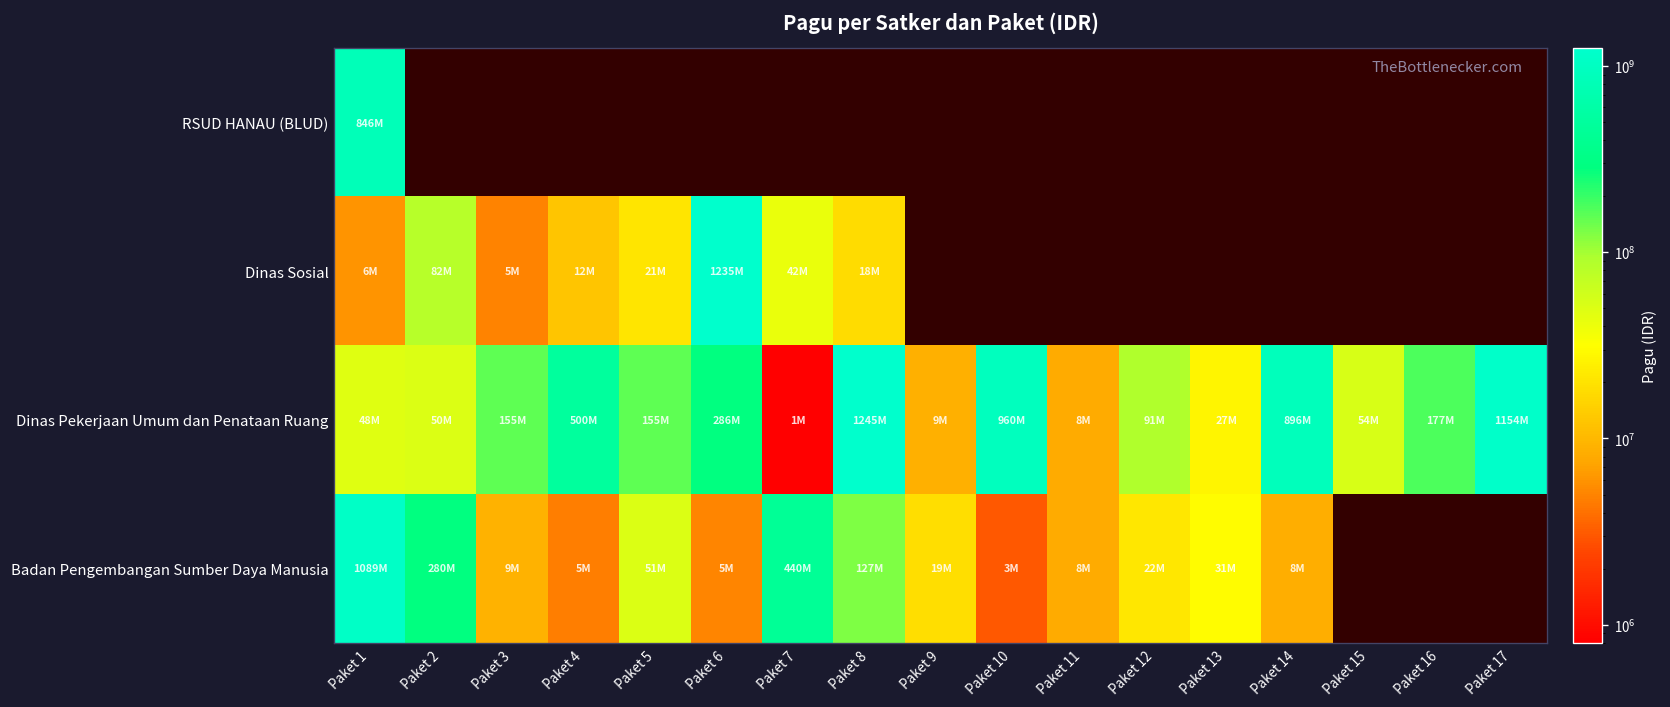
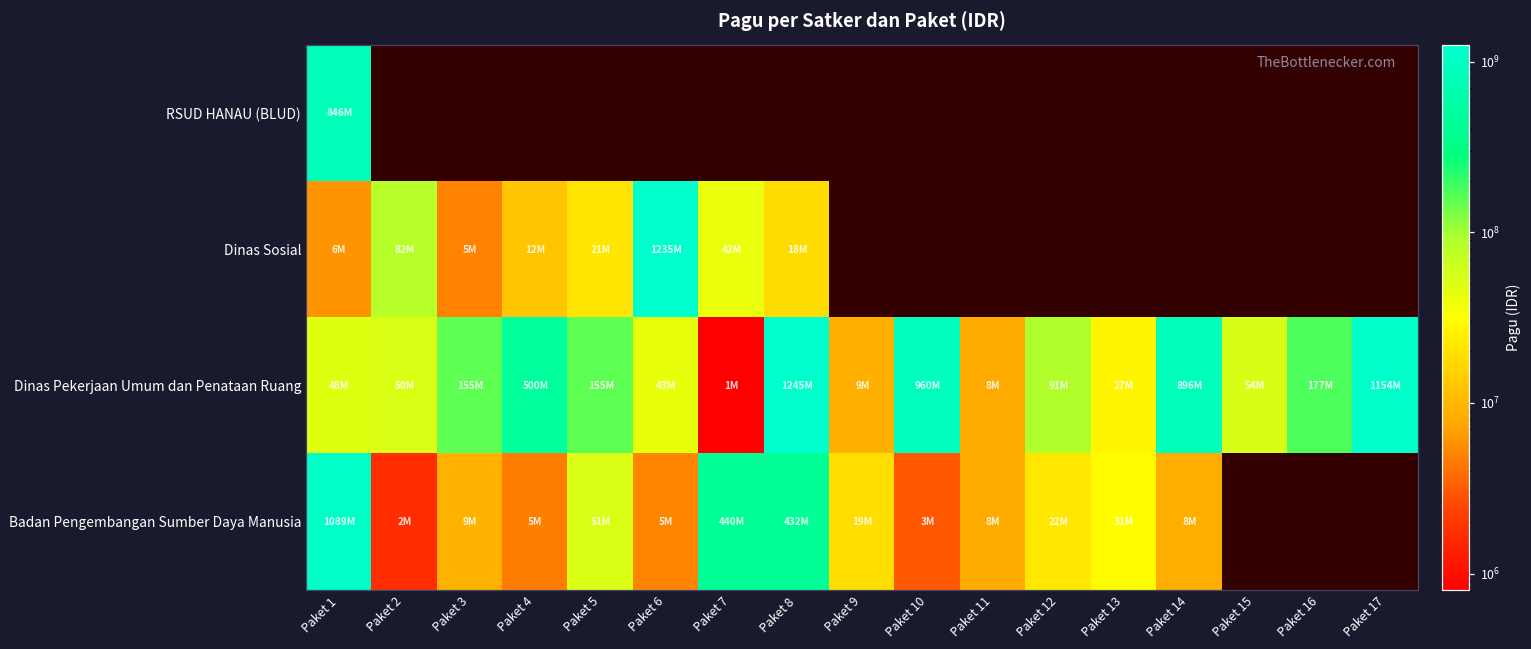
Dinas Pekerjaan Umum dan Penataan Ruang, Paket 6: 286M -> 43M
Badan Pengembangan Sumber Daya Manusia, Paket 2: 280M -> 2M
Badan Pengembangan Sumber Daya Manusia, Paket 8: 127M -> 432M
